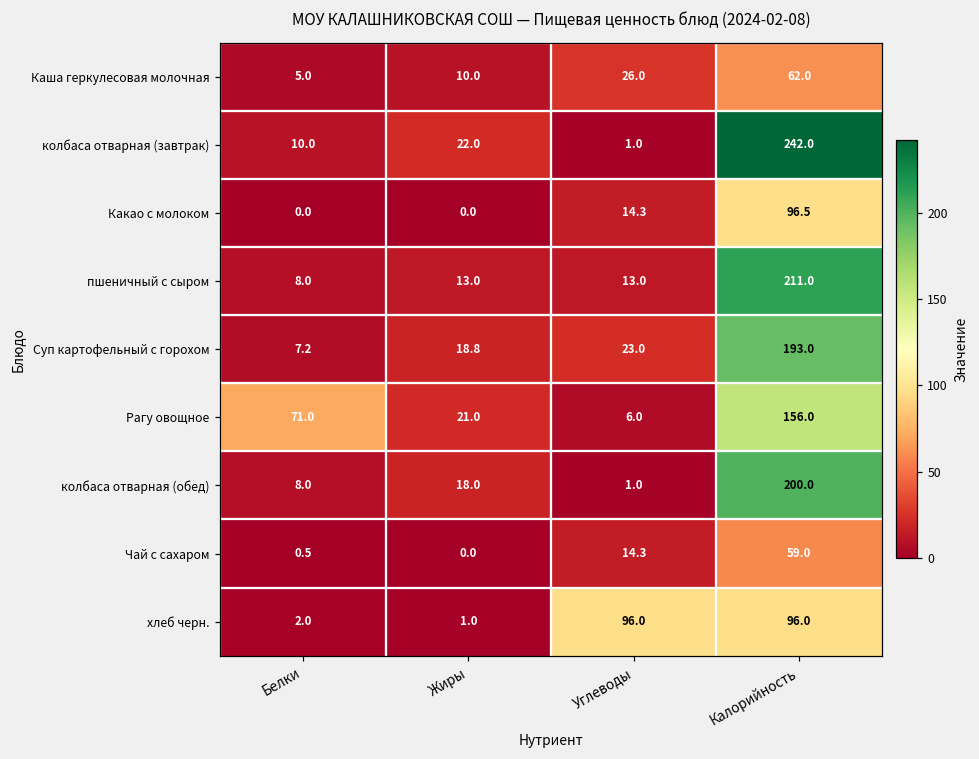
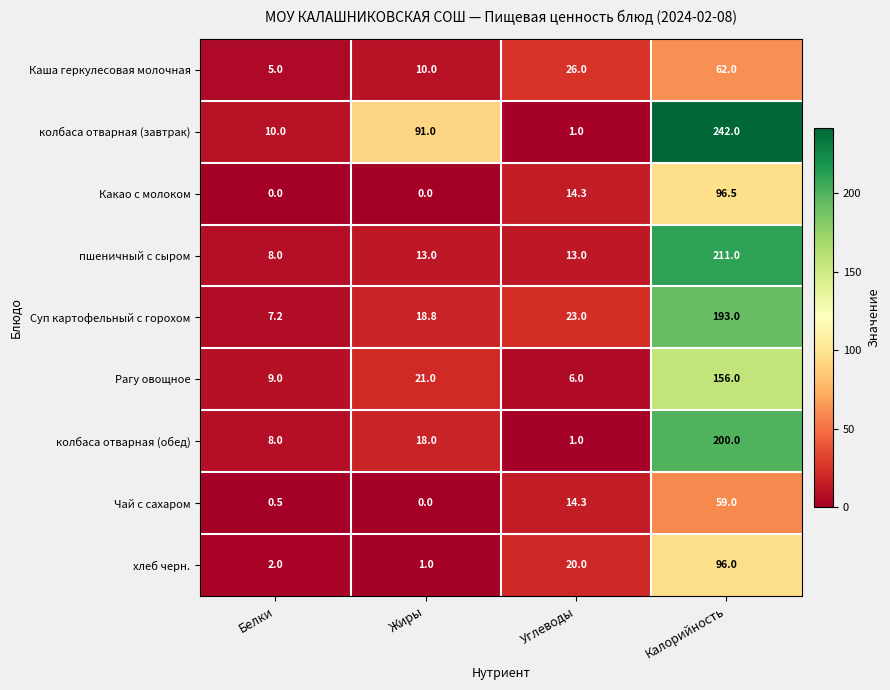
колбаса отварная (завтрак), Жиры: 22.0 -> 91.0
Рагу овощное, Белки: 71.0 -> 9.0
хлеб черн., Углеводы: 96.0 -> 20.0
